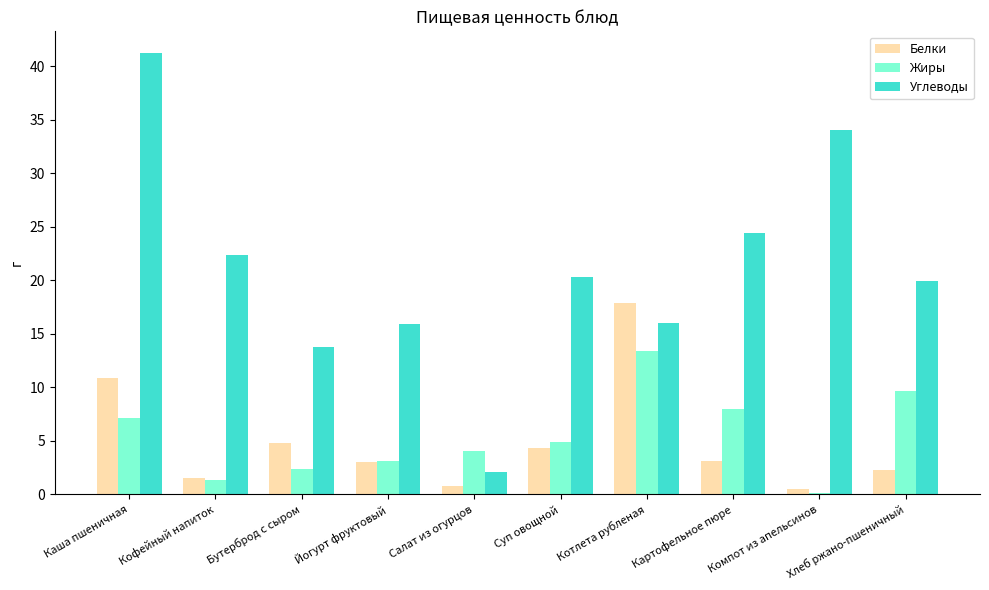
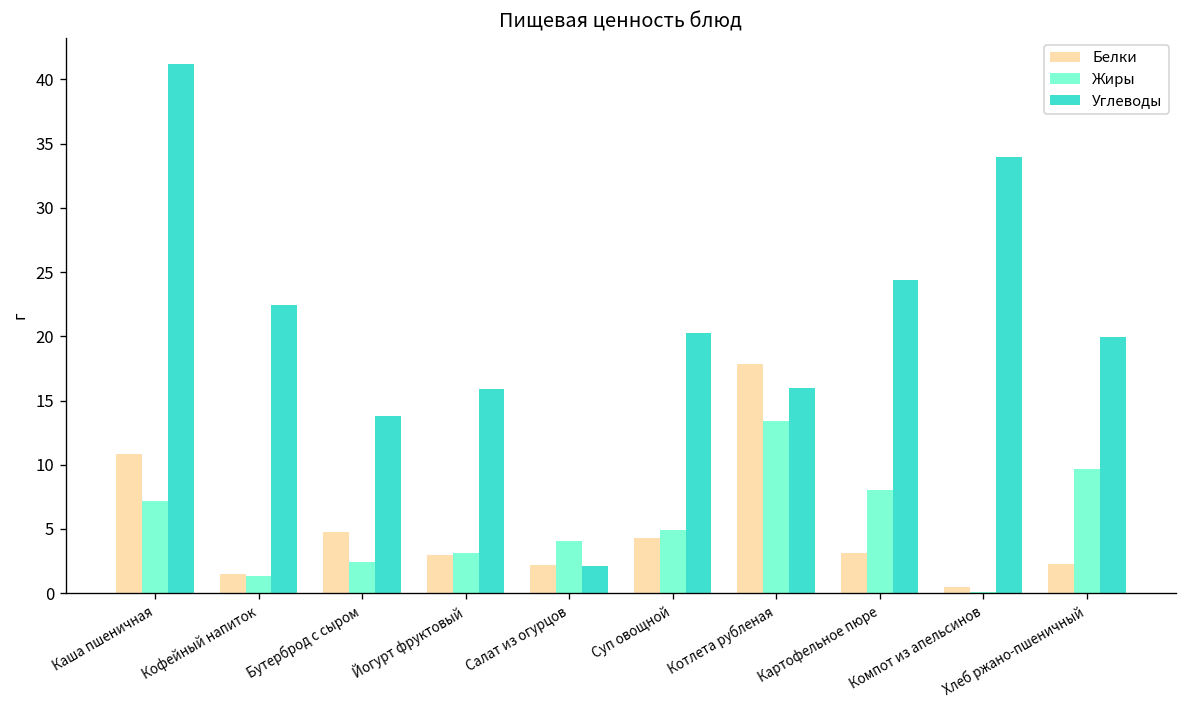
Белки, Салат из огурцов: 0.8 -> 2.2
